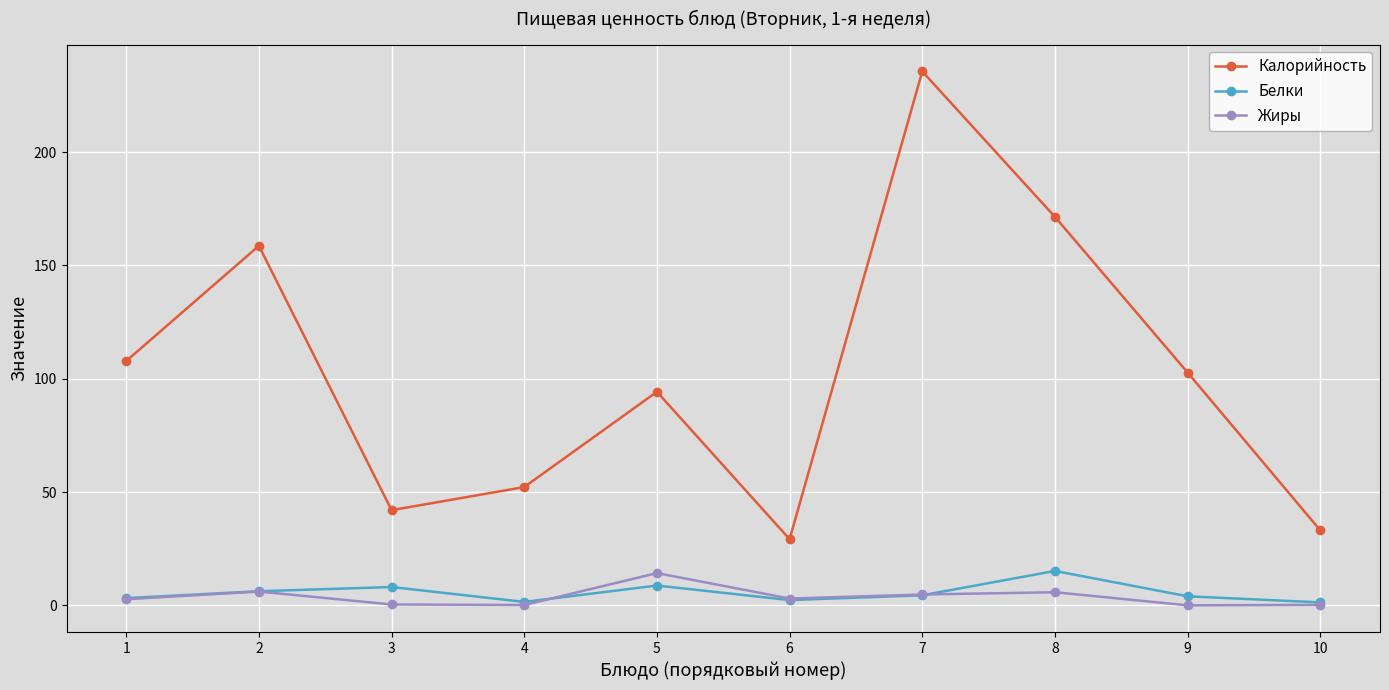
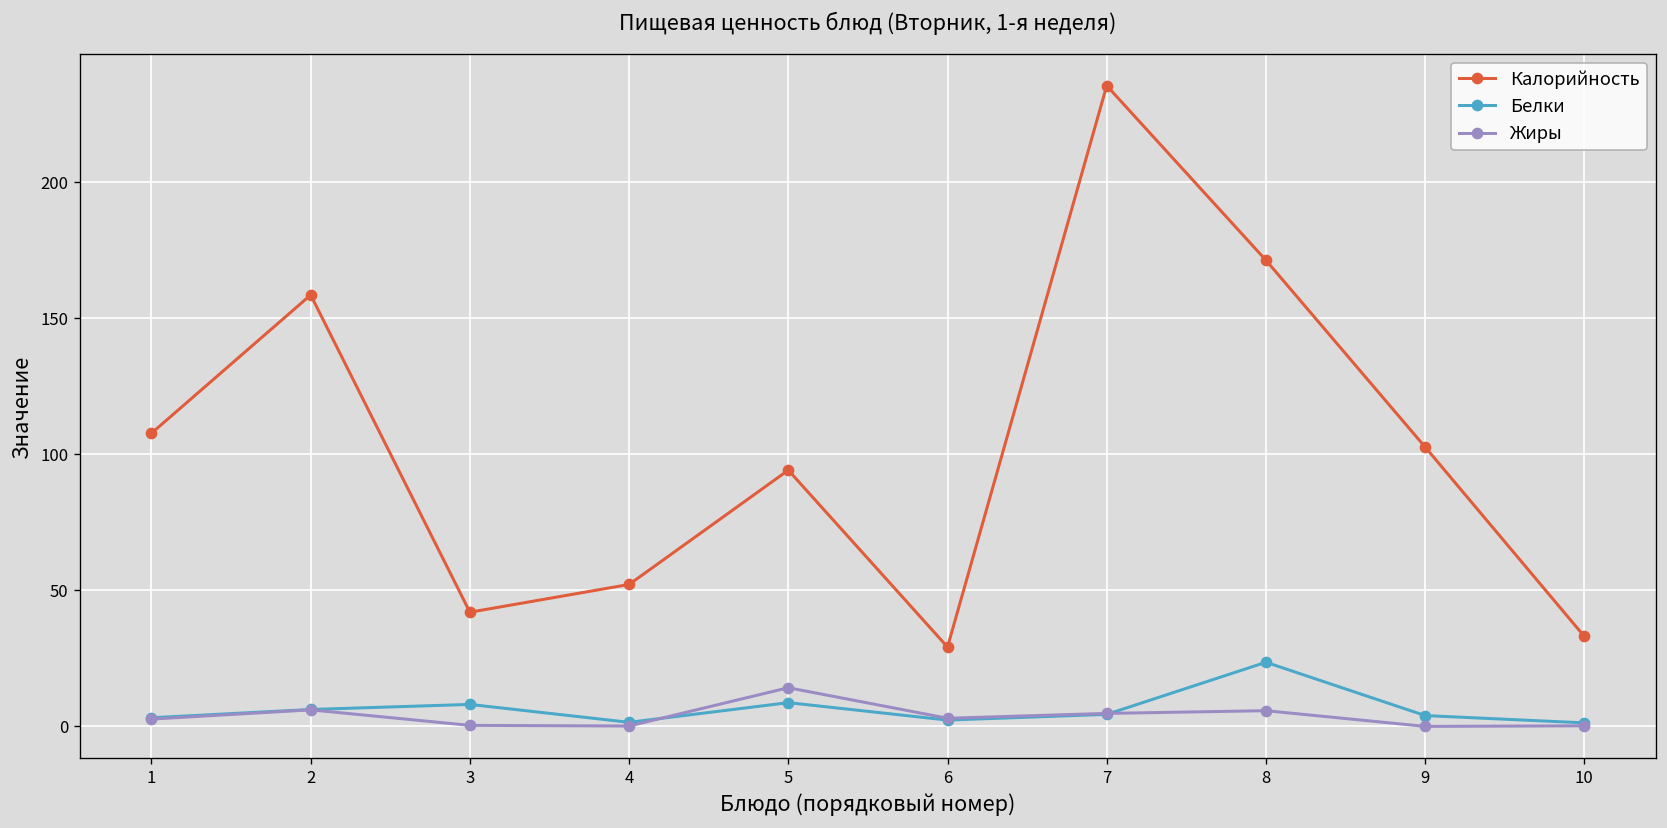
Белки, 8: 15 -> 24
